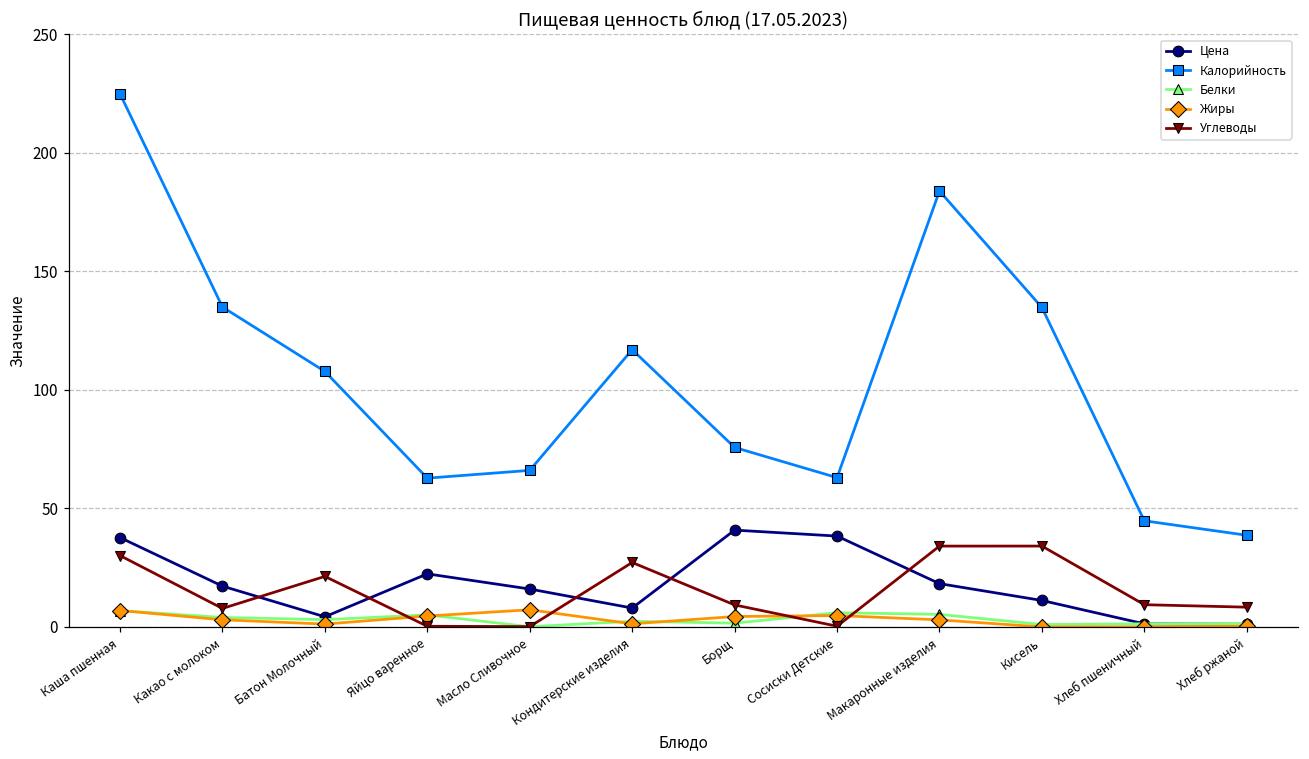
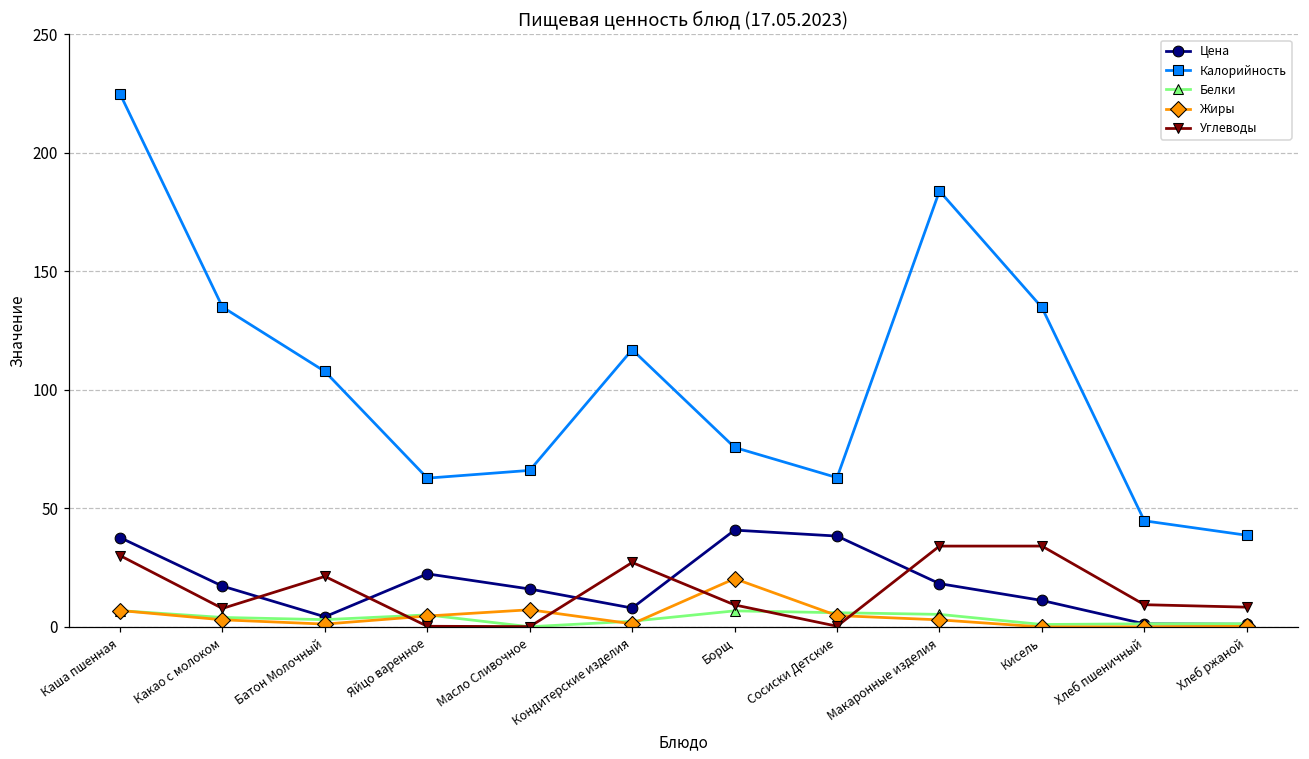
Белки, Борщ: 2 -> 7
Жиры, Борщ: 4 -> 20
